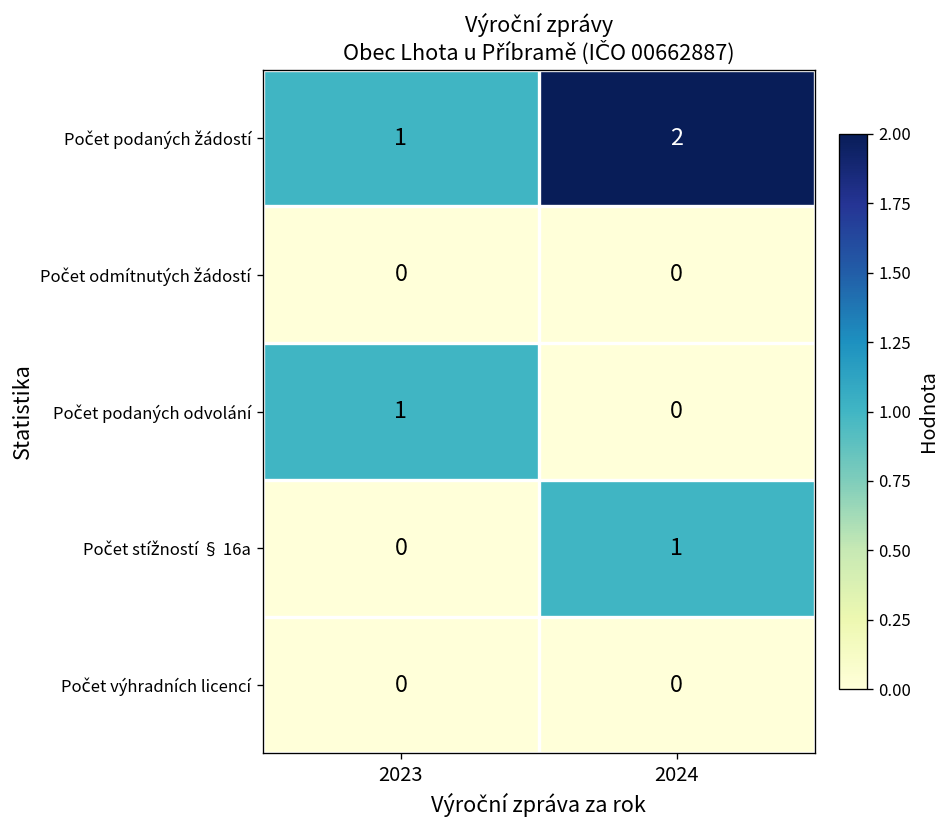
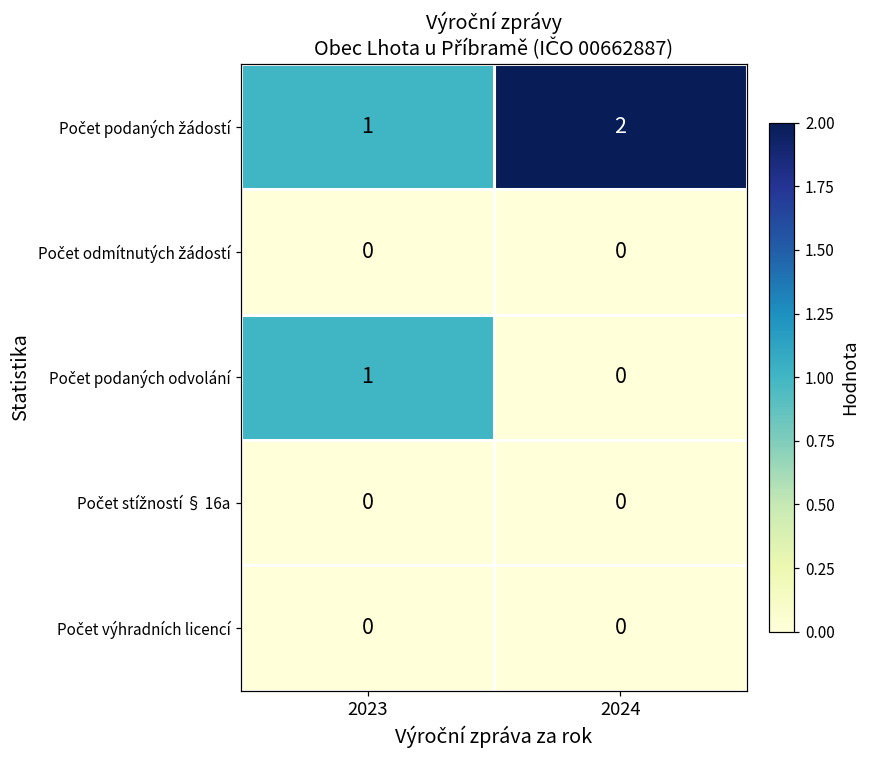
Počet stížností § 16a, 2024: 1 -> 0
